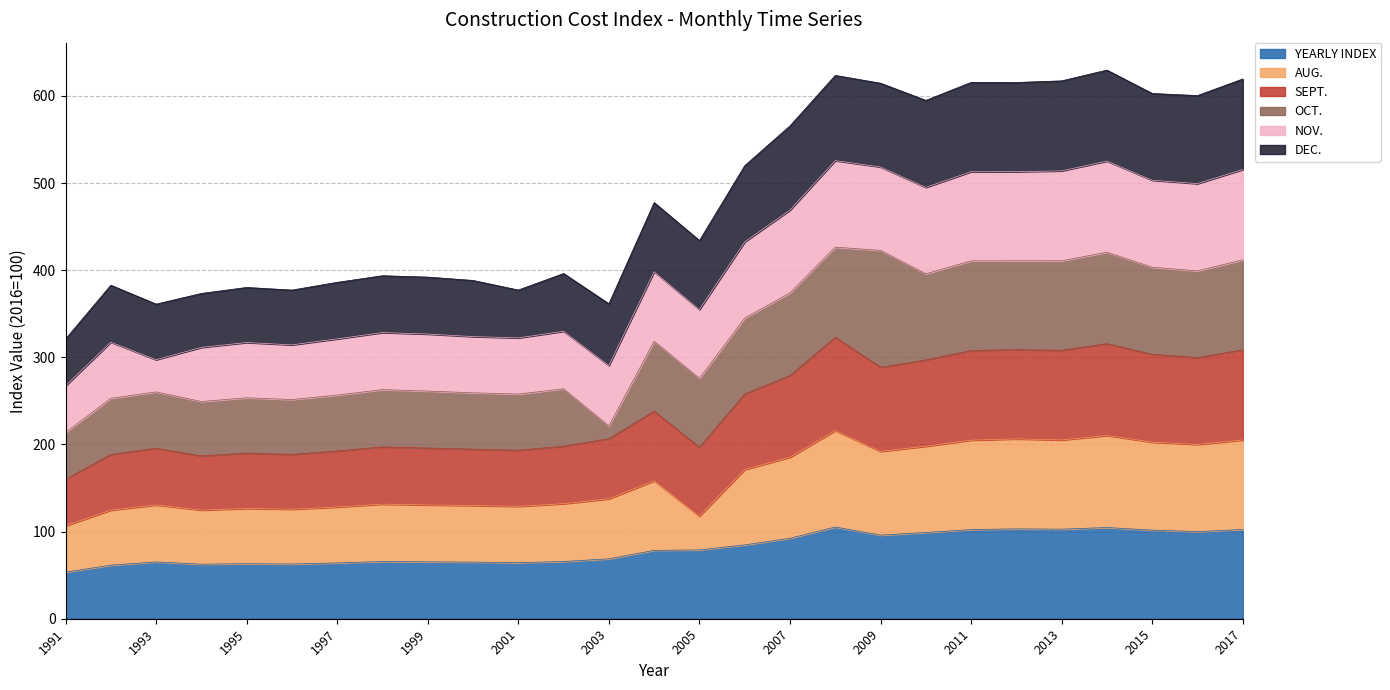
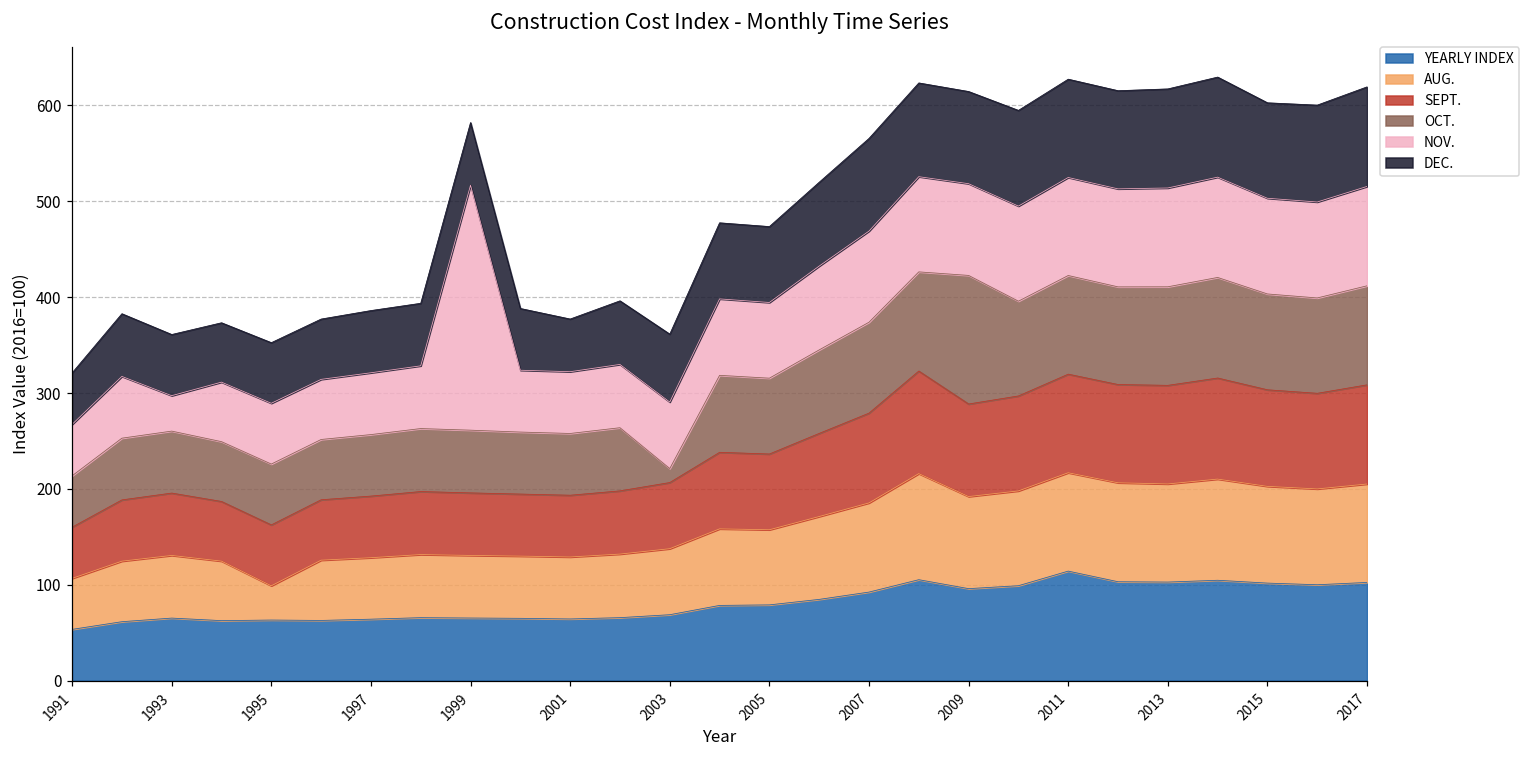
AUG., 1995: 60 -> 40
NOV., 1999: 70 -> 260
AUG., 2005: 40 -> 80
YEARLY INDEX, 2011: 100 -> 110
